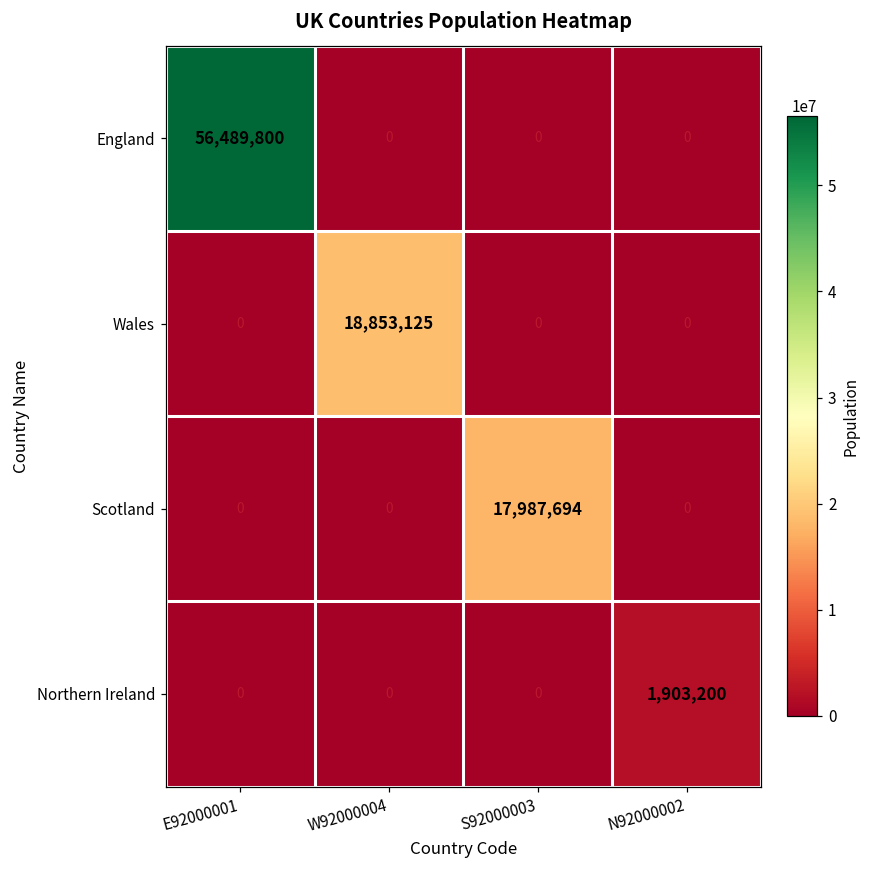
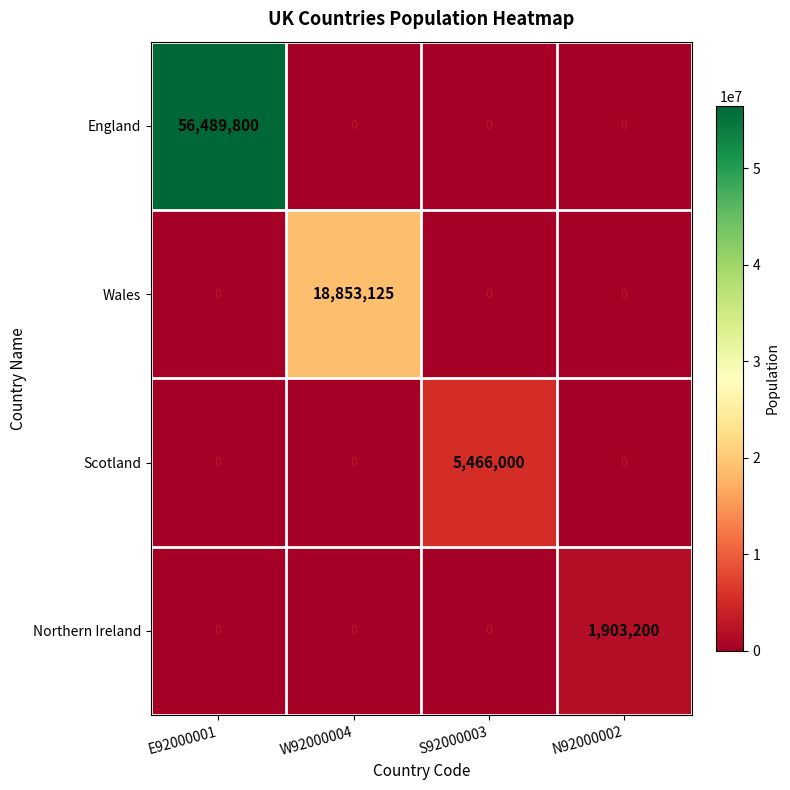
Scotland, S92000003: 17,987,694 -> 5,466,000
